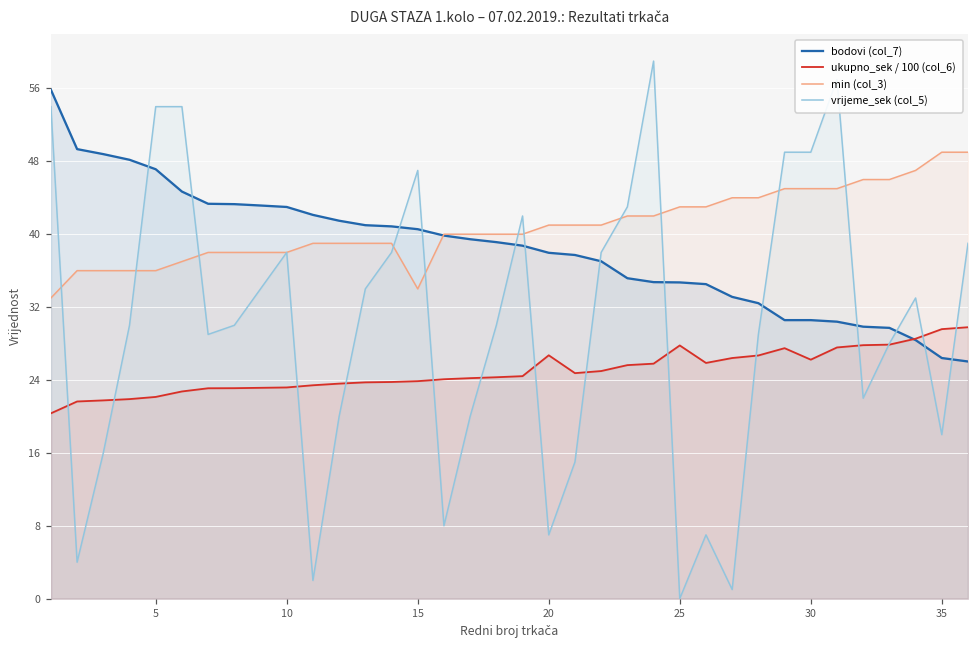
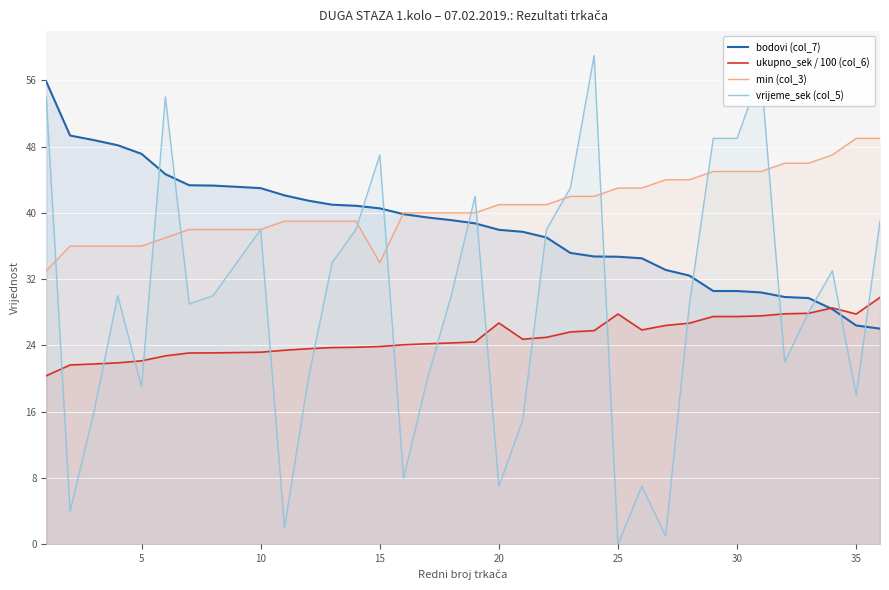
vrijeme_sek (col_5), 5: 54 -> 19
ukupno_sek / 100 (col_6), 30: 26 -> 27
ukupno_sek / 100 (col_6), 35: 30 -> 28
